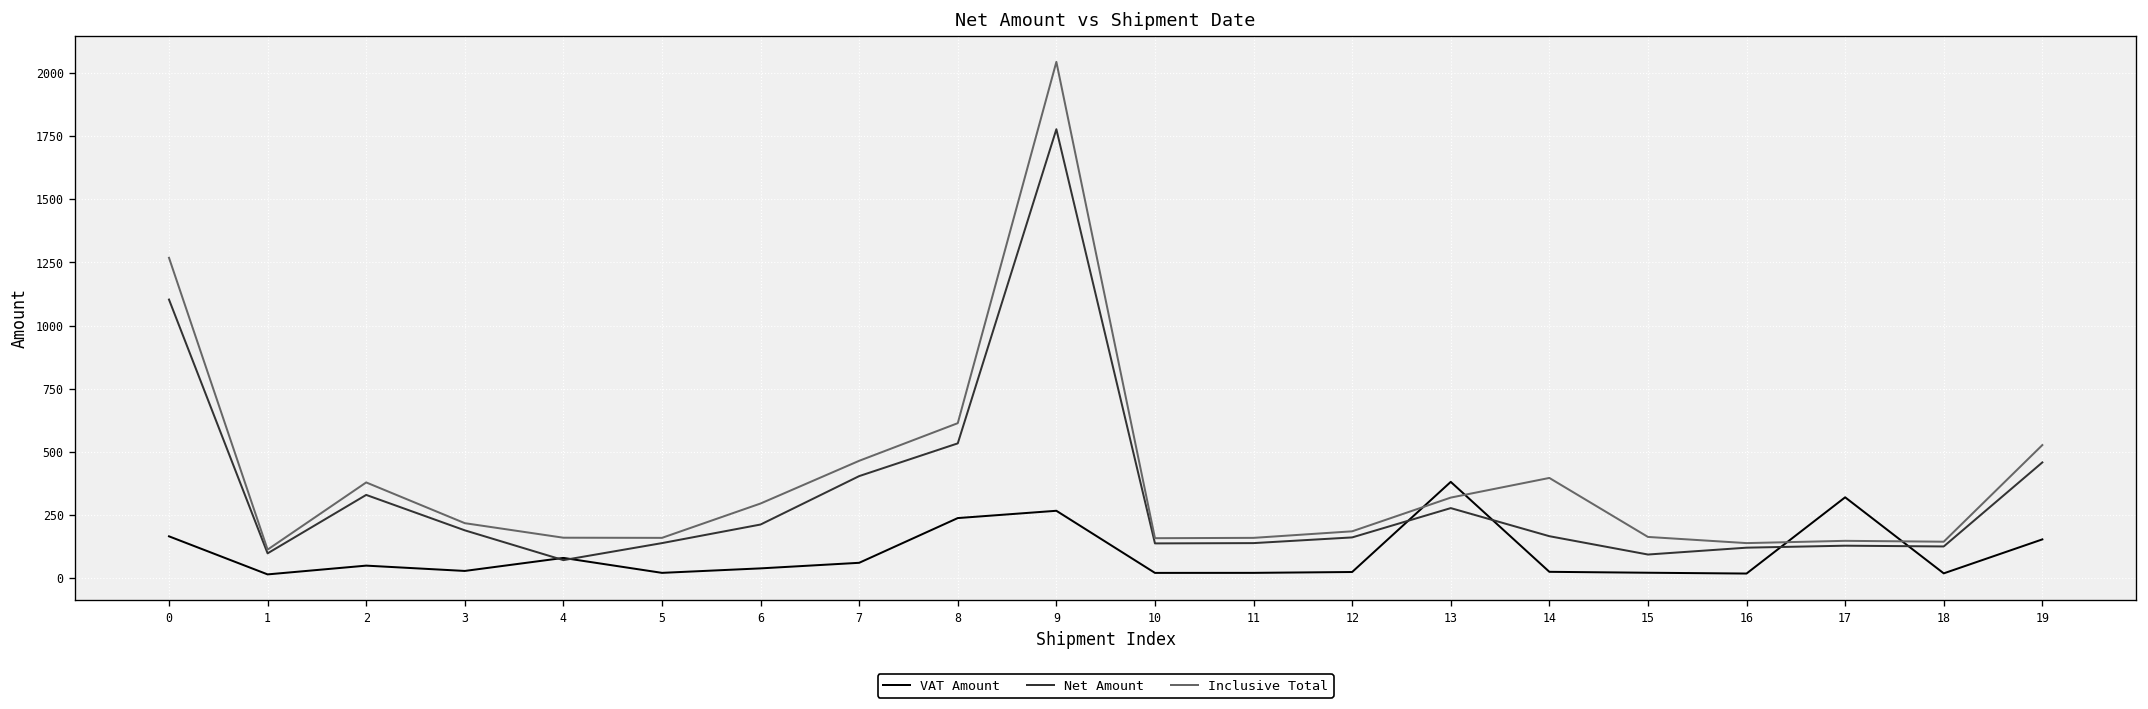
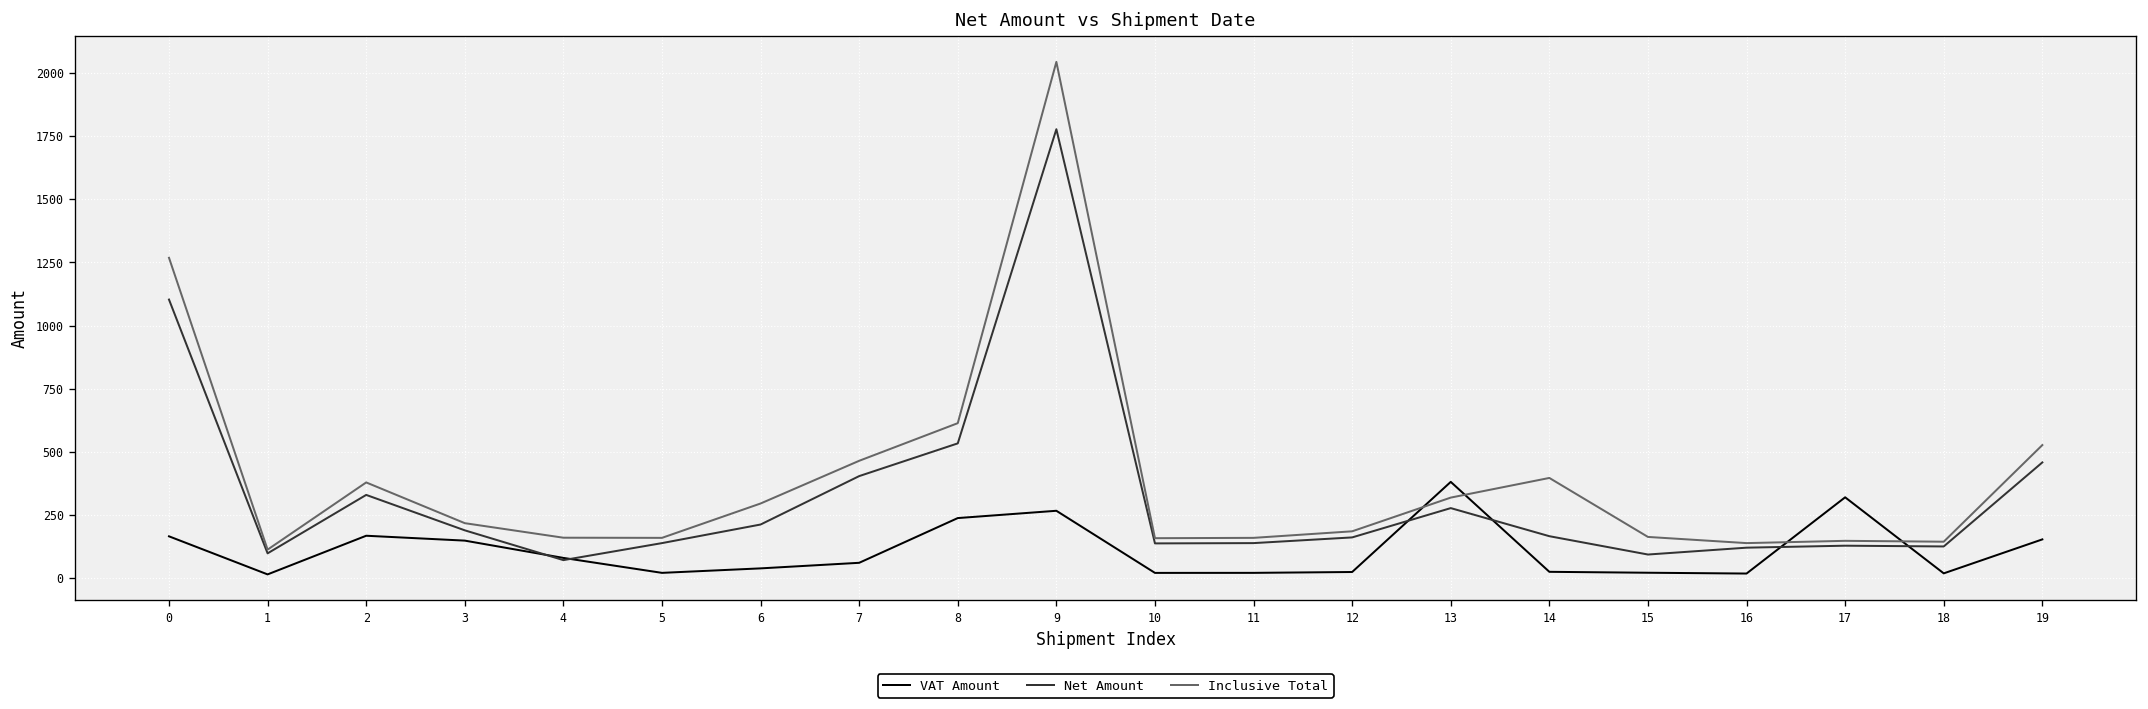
VAT Amount, 2: 50 -> 170
VAT Amount, 3: 30 -> 150
